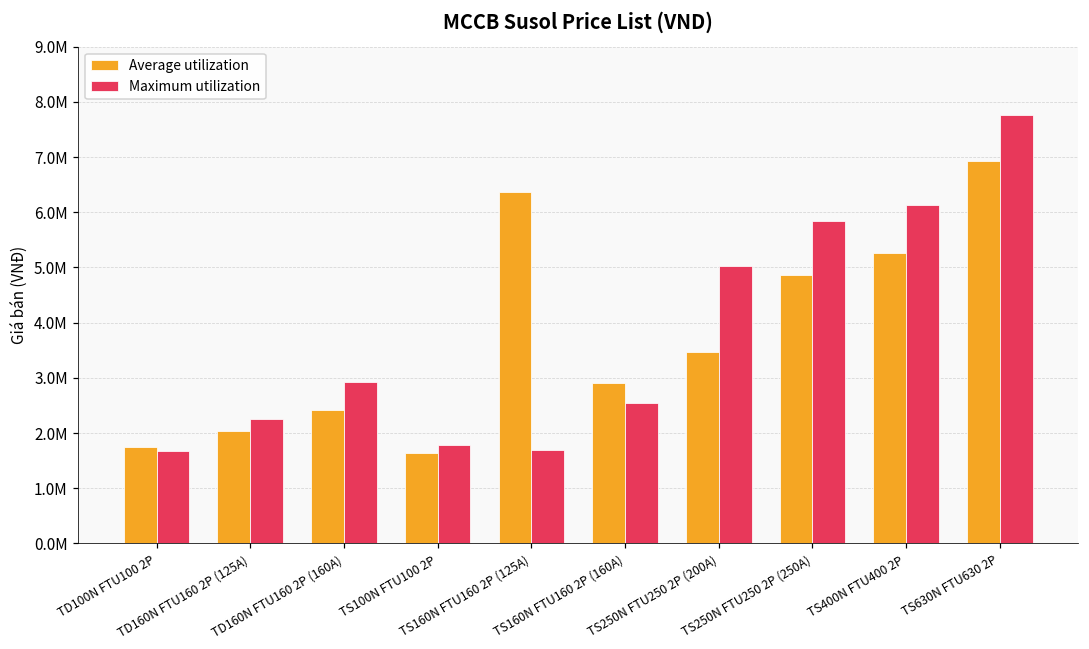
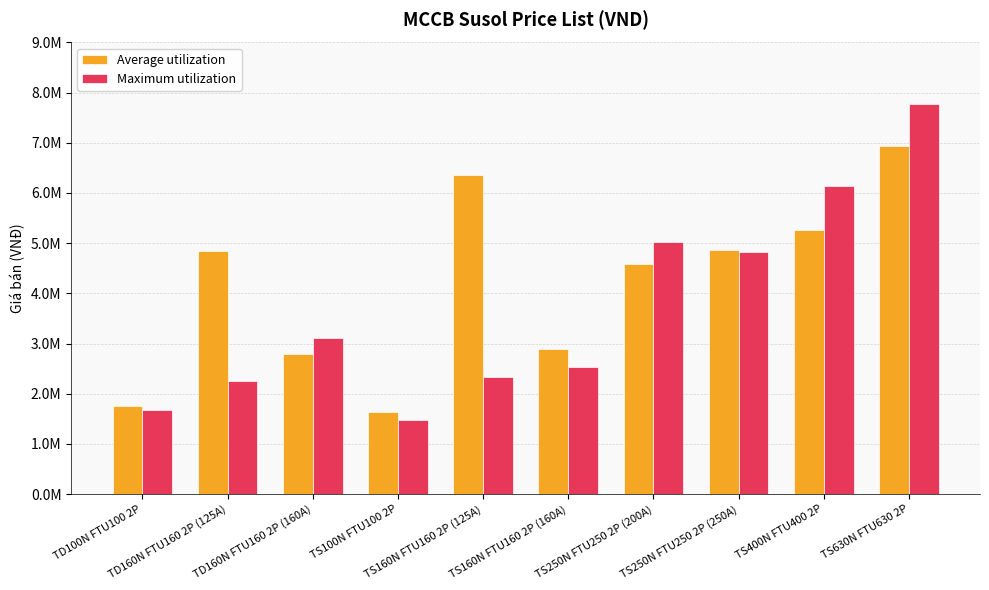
Average utilization, TD160N FTU160 2P (125A): 2000000 -> 4800000
Average utilization, TD160N FTU160 2P (160A): 2400000 -> 2800000
Maximum utilization, TD160N FTU160 2P (160A): 2900000 -> 3100000
Maximum utilization, TS100N FTU100 2P: 1800000 -> 1500000
Maximum utilization, TS160N FTU160 2P (125A): 1700000 -> 2300000
Average utilization, TS250N FTU250 2P (200A): 3500000 -> 4600000
Maximum utilization, TS250N FTU250 2P (250A): 5800000 -> 4800000
